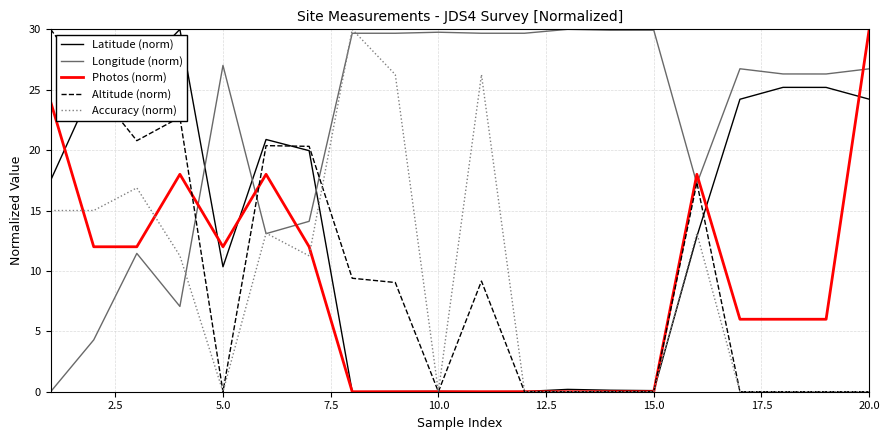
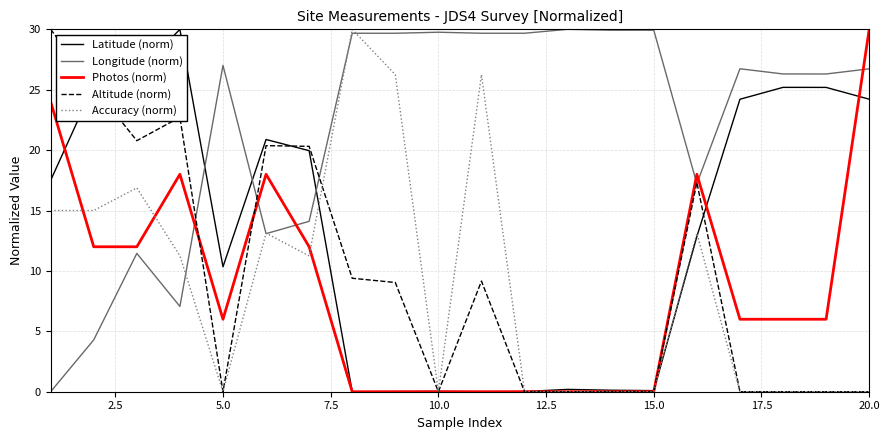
Photos (norm), 5.0: 12.0 -> 6.0
